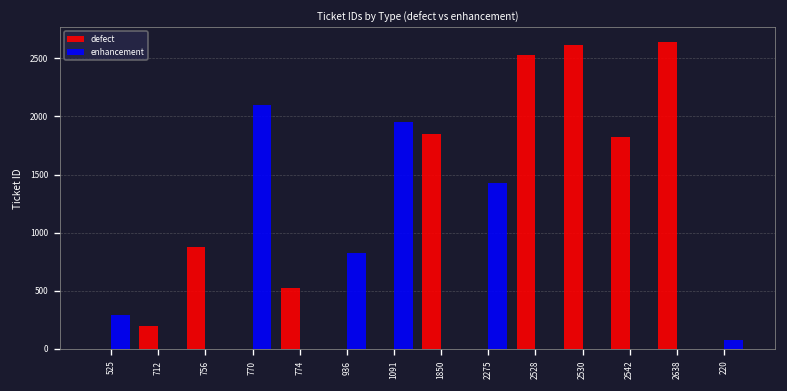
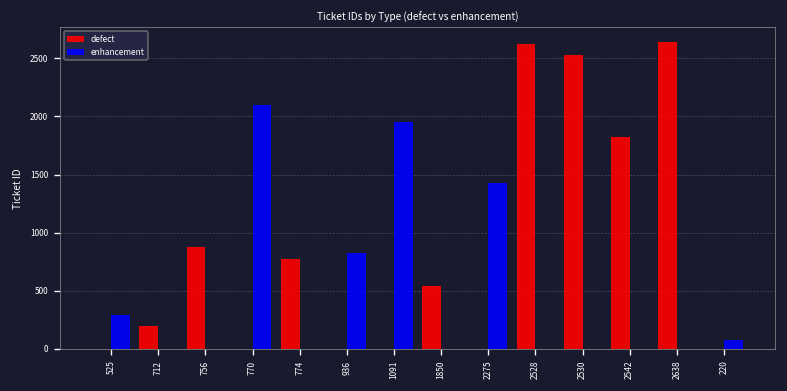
defect, 774: 500 -> 800
defect, 1850: 1900 -> 500
defect, 2528: 2500 -> 2600
defect, 2530: 2600 -> 2500
